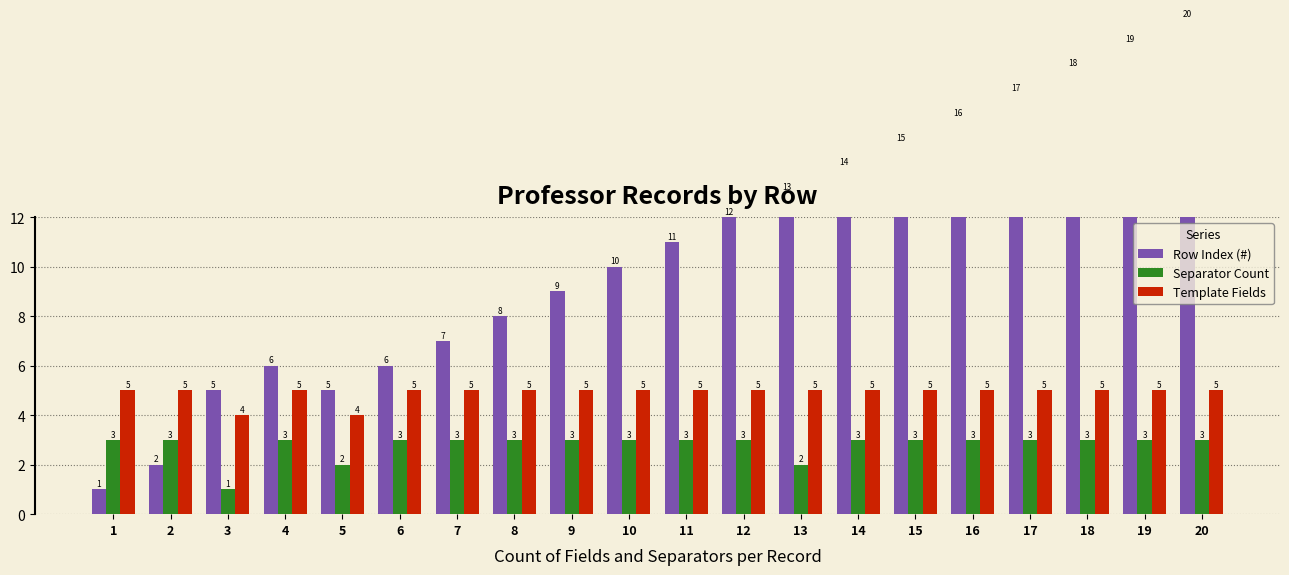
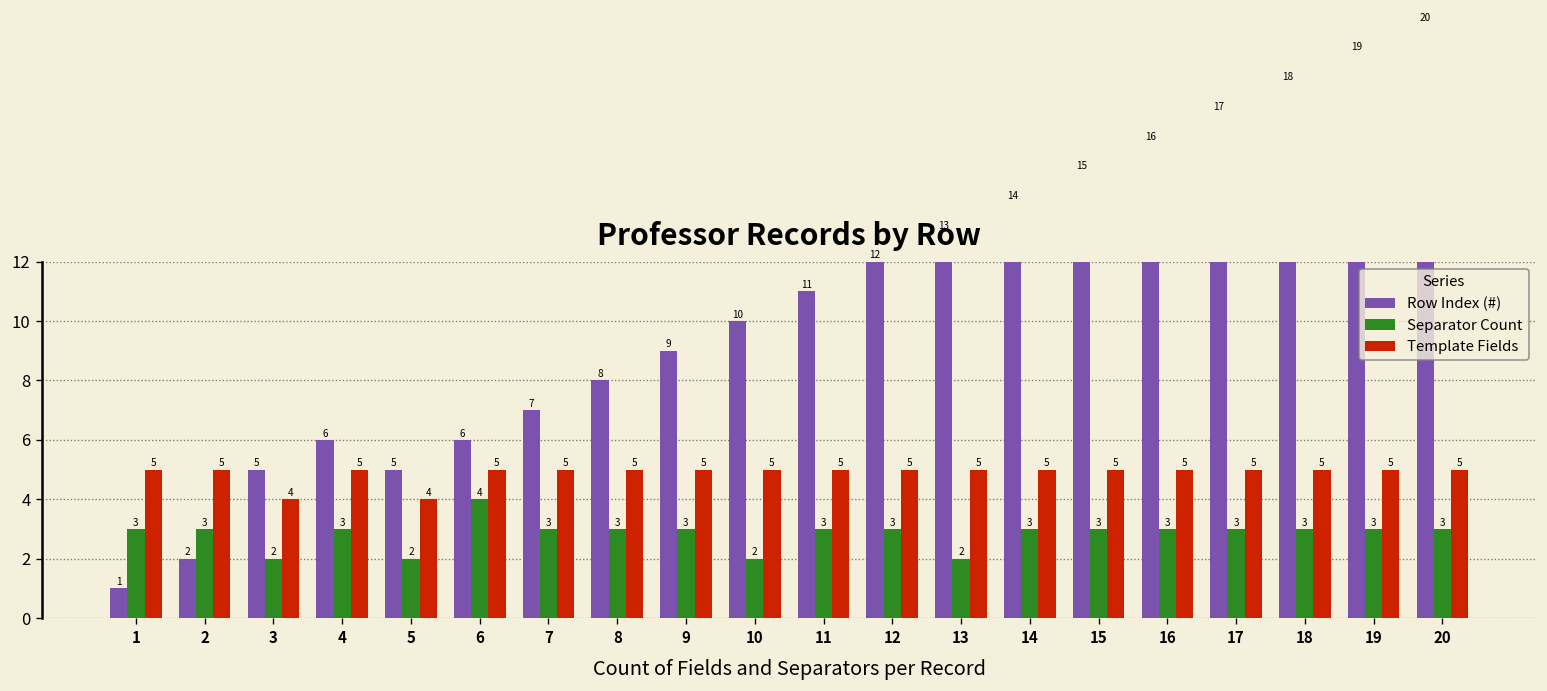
Separator Count, 3: 1 -> 2
Separator Count, 6: 3 -> 4
Separator Count, 10: 3 -> 2
